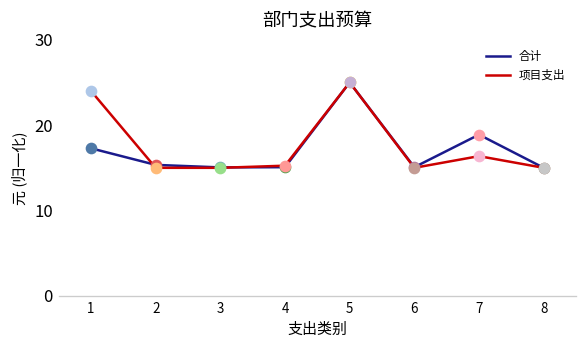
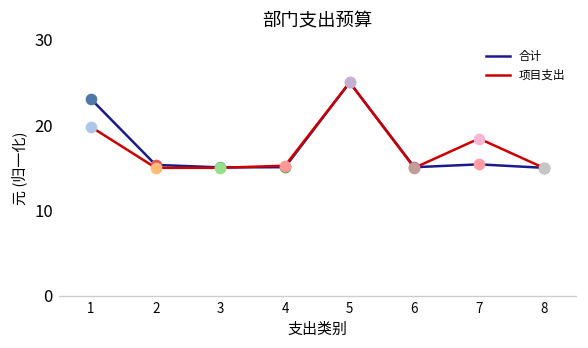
合计, 1: 17 -> 23
项目支出, 1: 24 -> 20
合计, 7: 19 -> 15
项目支出, 7: 16 -> 18
